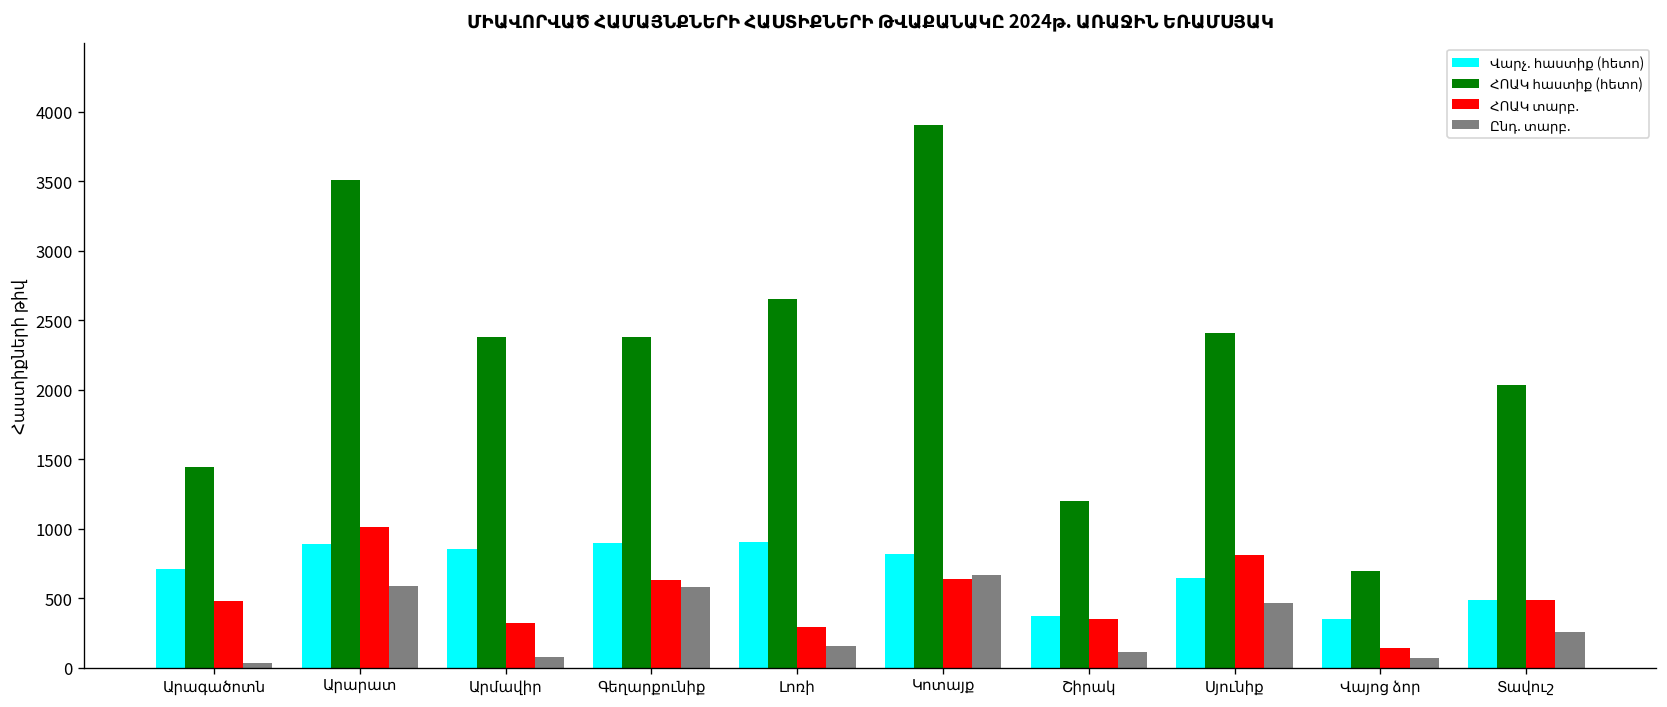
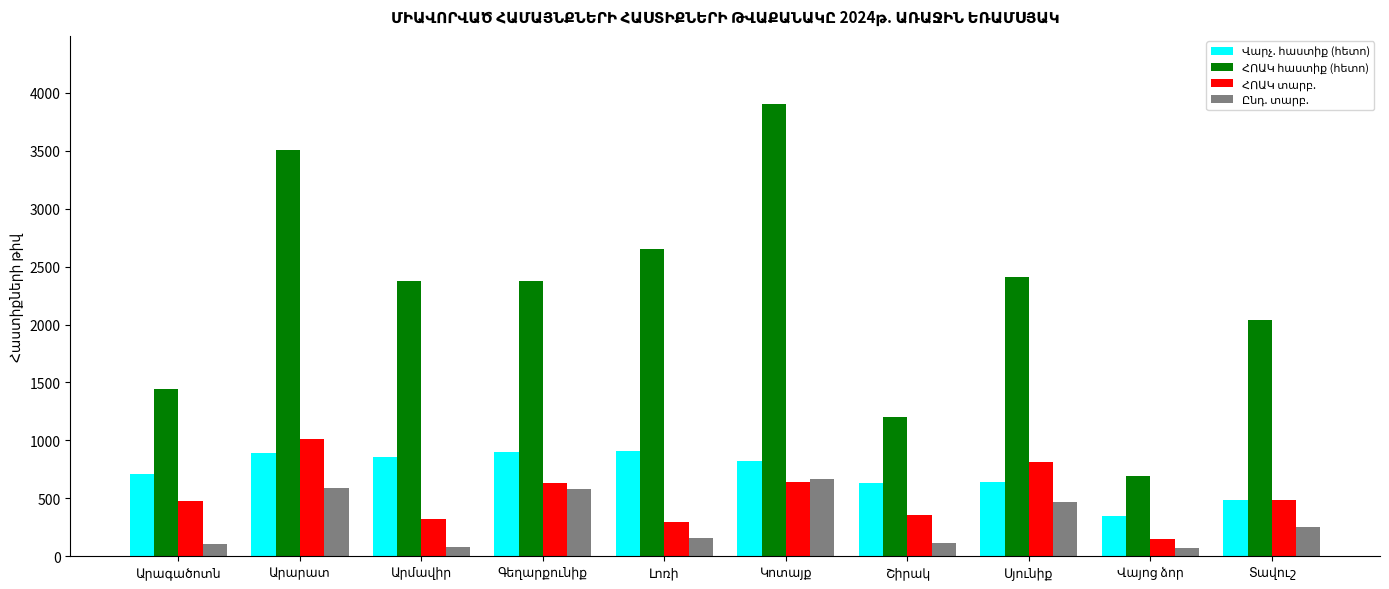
Ընդ. տարբ., Արագածոտն: 40 -> 110
Վարչ. հաստիք (հետո), Շիրակ: 370 -> 630
